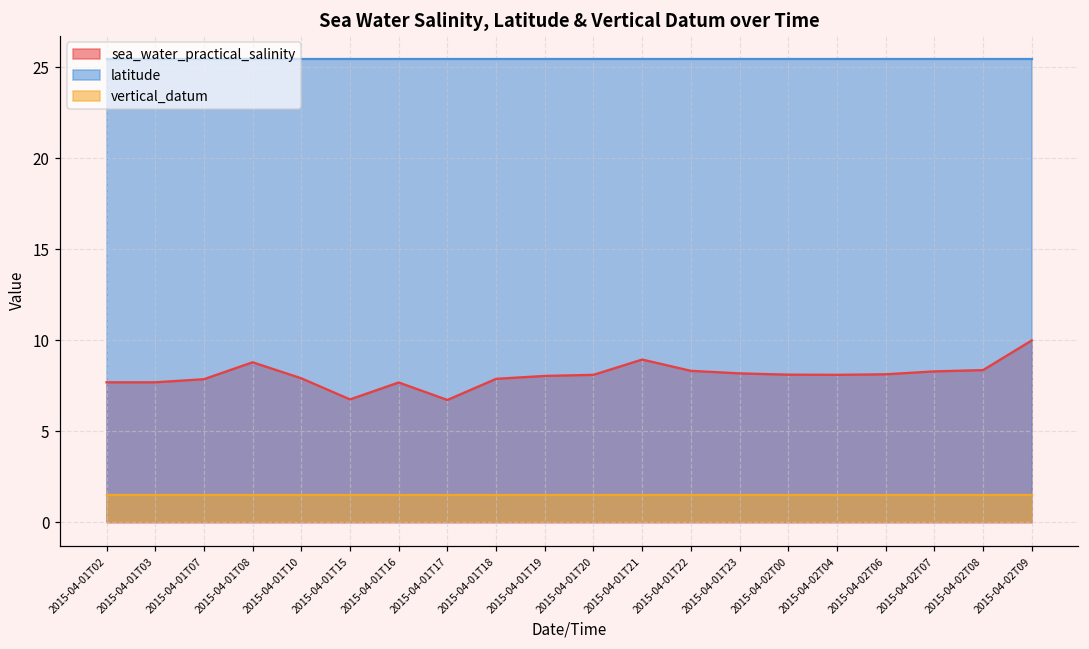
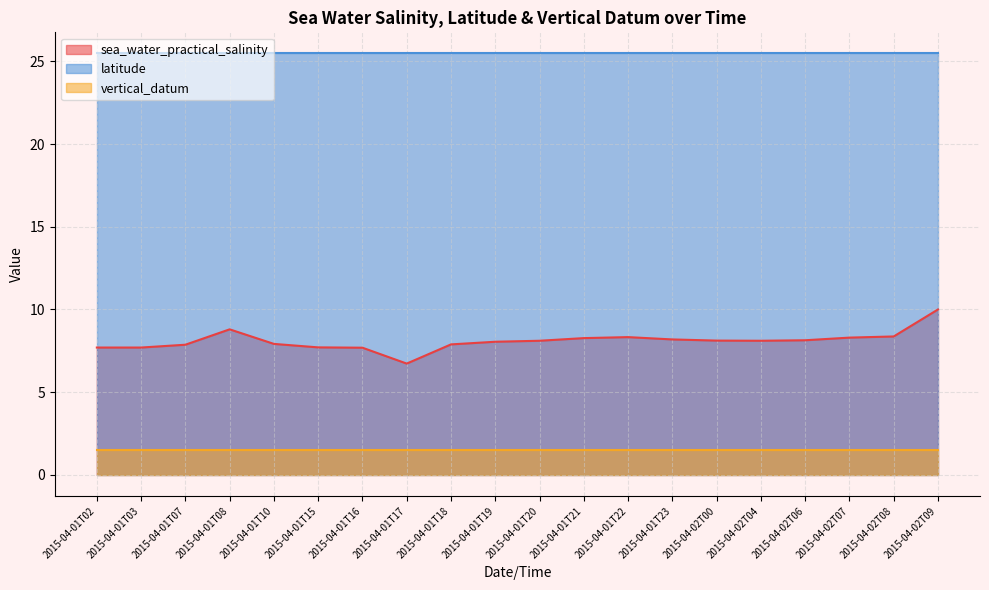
sea_water_practical_salinity, 2015-04-01T15: 6.8 -> 7.7
sea_water_practical_salinity, 2015-04-01T21: 9.0 -> 8.3
